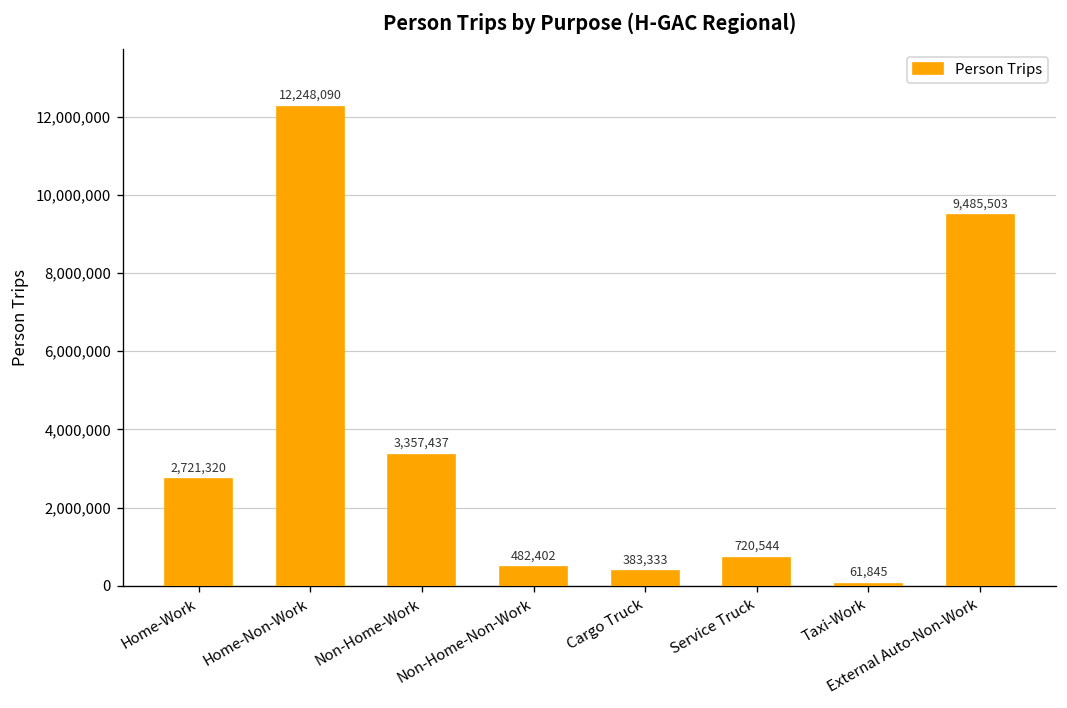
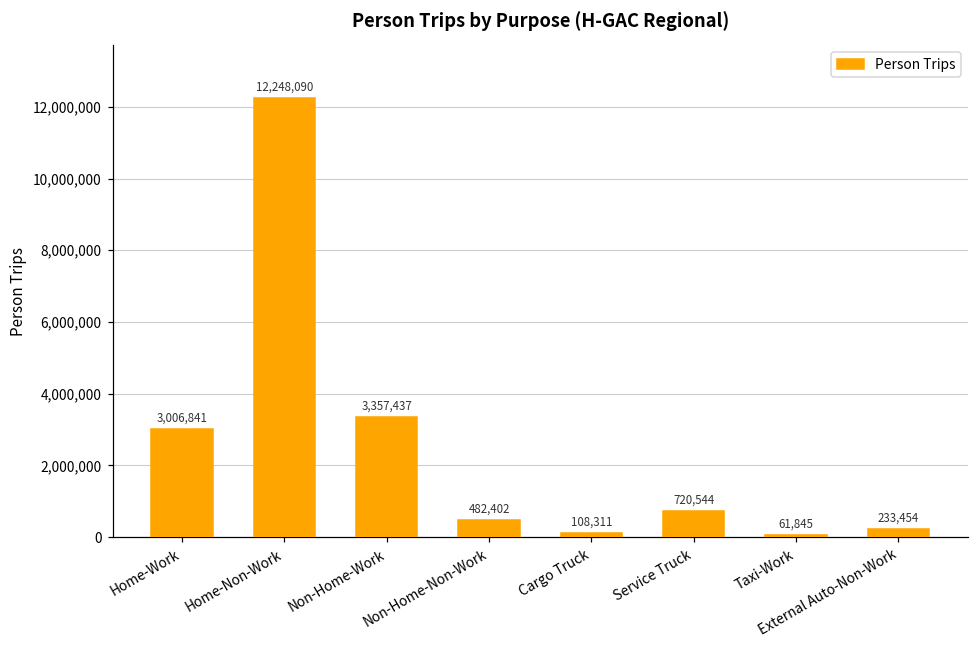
Home-Work: 2,721,320 -> 3,006,841
Cargo Truck: 383,333 -> 108,311
External Auto-Non-Work: 9,485,503 -> 233,454
